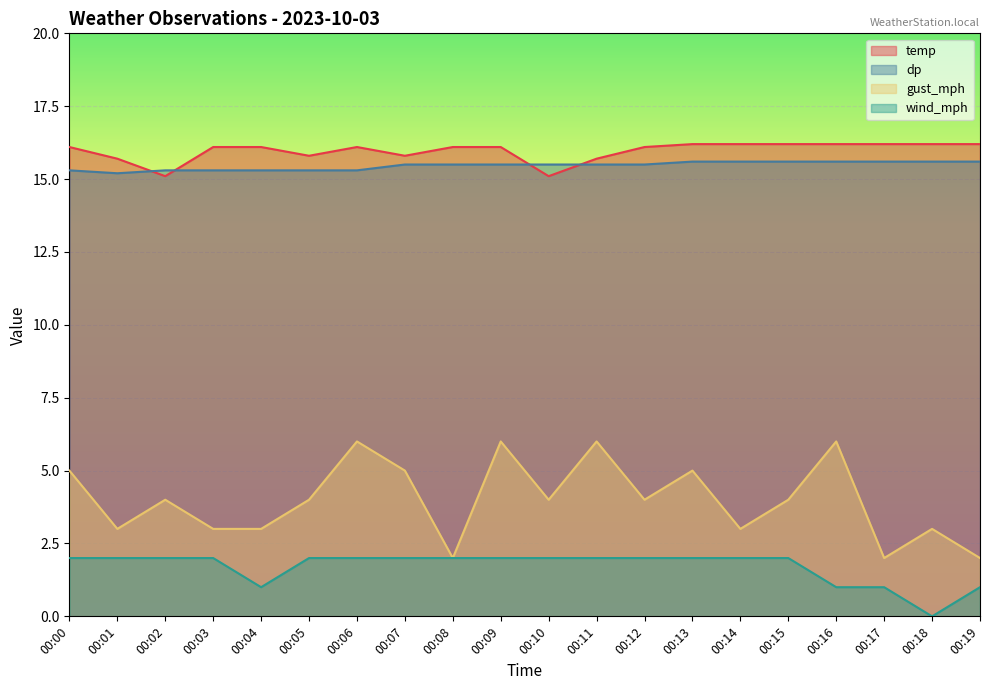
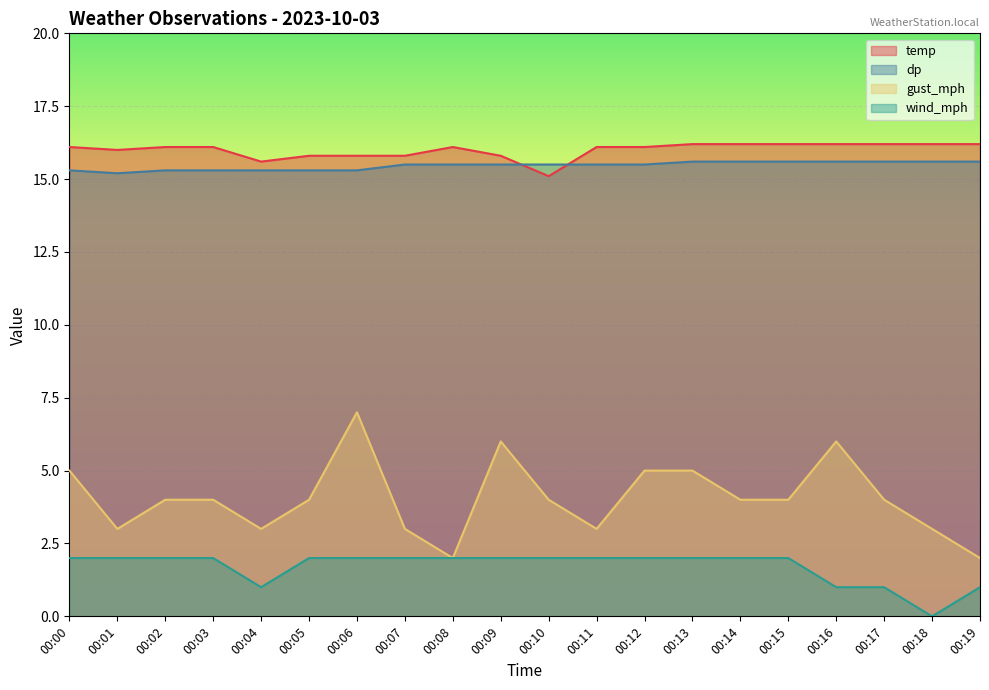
temp, 00:01: 15.7 -> 16.0
temp, 00:02: 15.1 -> 16.1
gust_mph, 00:03: 3 -> 4
temp, 00:04: 16.1 -> 15.6
temp, 00:06: 16.1 -> 15.8
gust_mph, 00:06: 6 -> 7
gust_mph, 00:07: 5 -> 3
temp, 00:09: 16.1 -> 15.8
temp, 00:11: 15.7 -> 16.1
gust_mph, 00:11: 6 -> 3
gust_mph, 00:12: 4 -> 5
gust_mph, 00:14: 3 -> 4
gust_mph, 00:17: 2 -> 4
